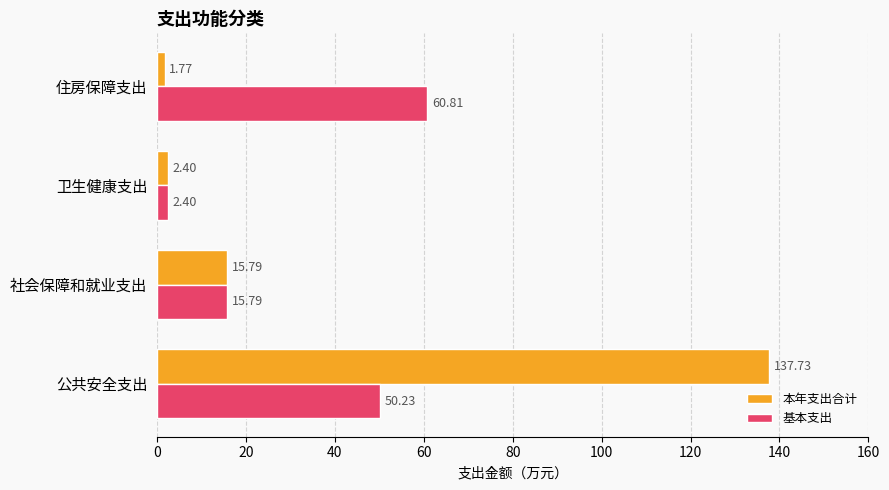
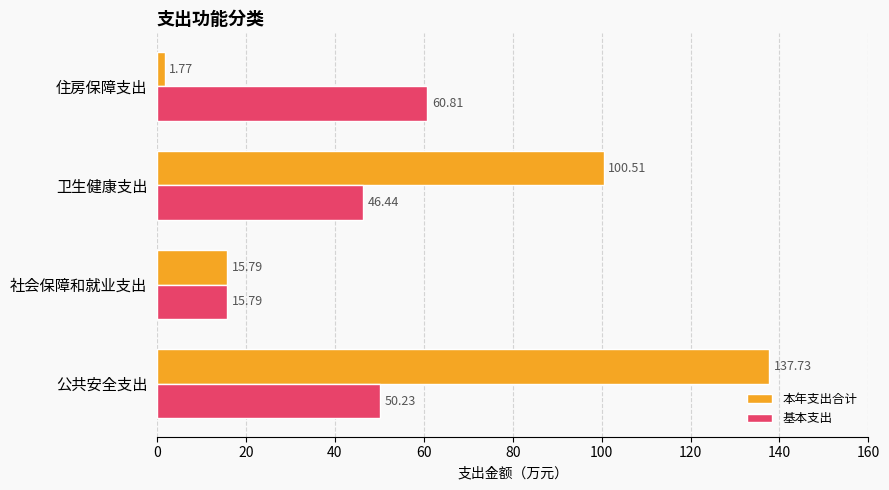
本年支出合计, 卫生健康支出: 2.40 -> 100.51
基本支出, 卫生健康支出: 2.40 -> 46.44
